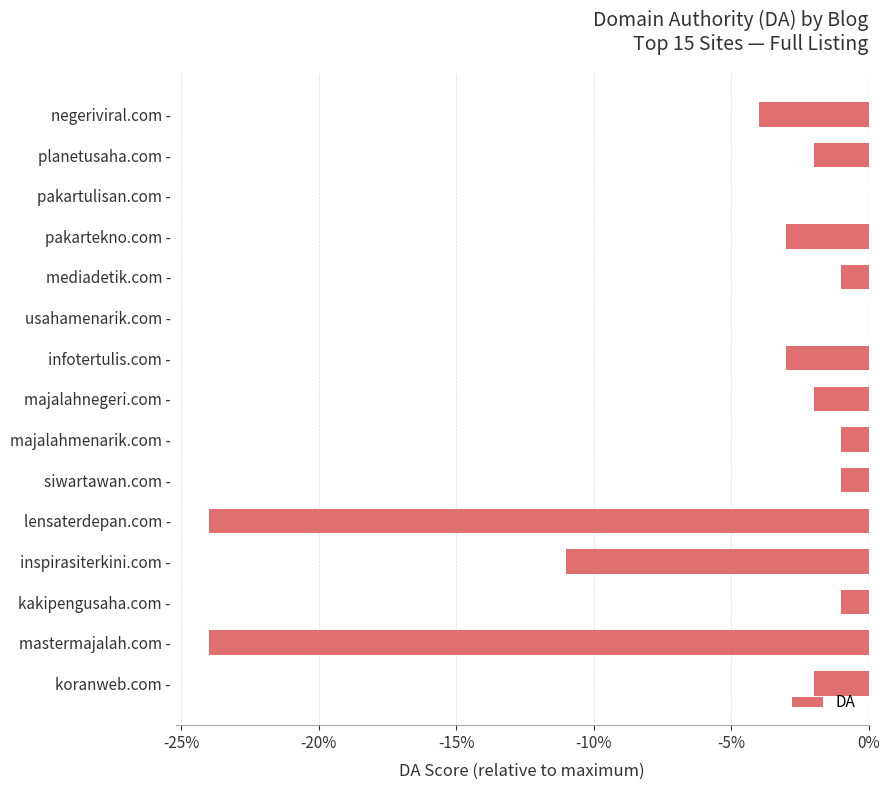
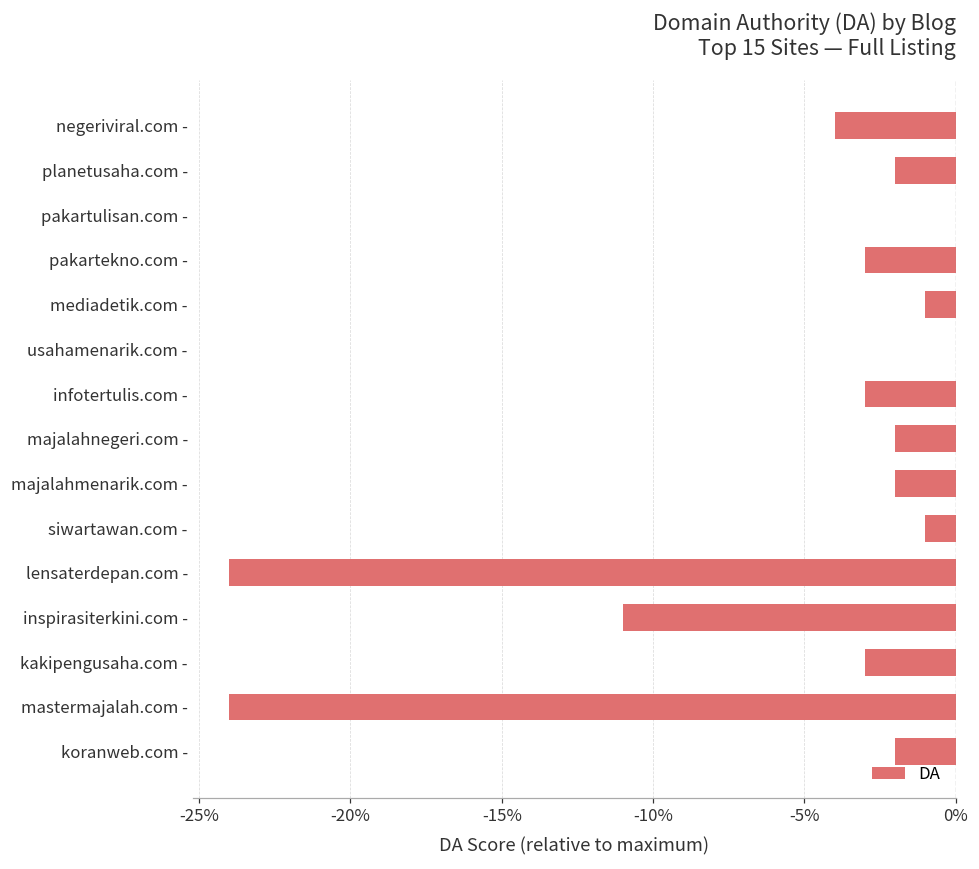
majalahmenarik.com -: -1.0% -> -2.0%
kakipengusaha.com -: -1.0% -> -3.0%
